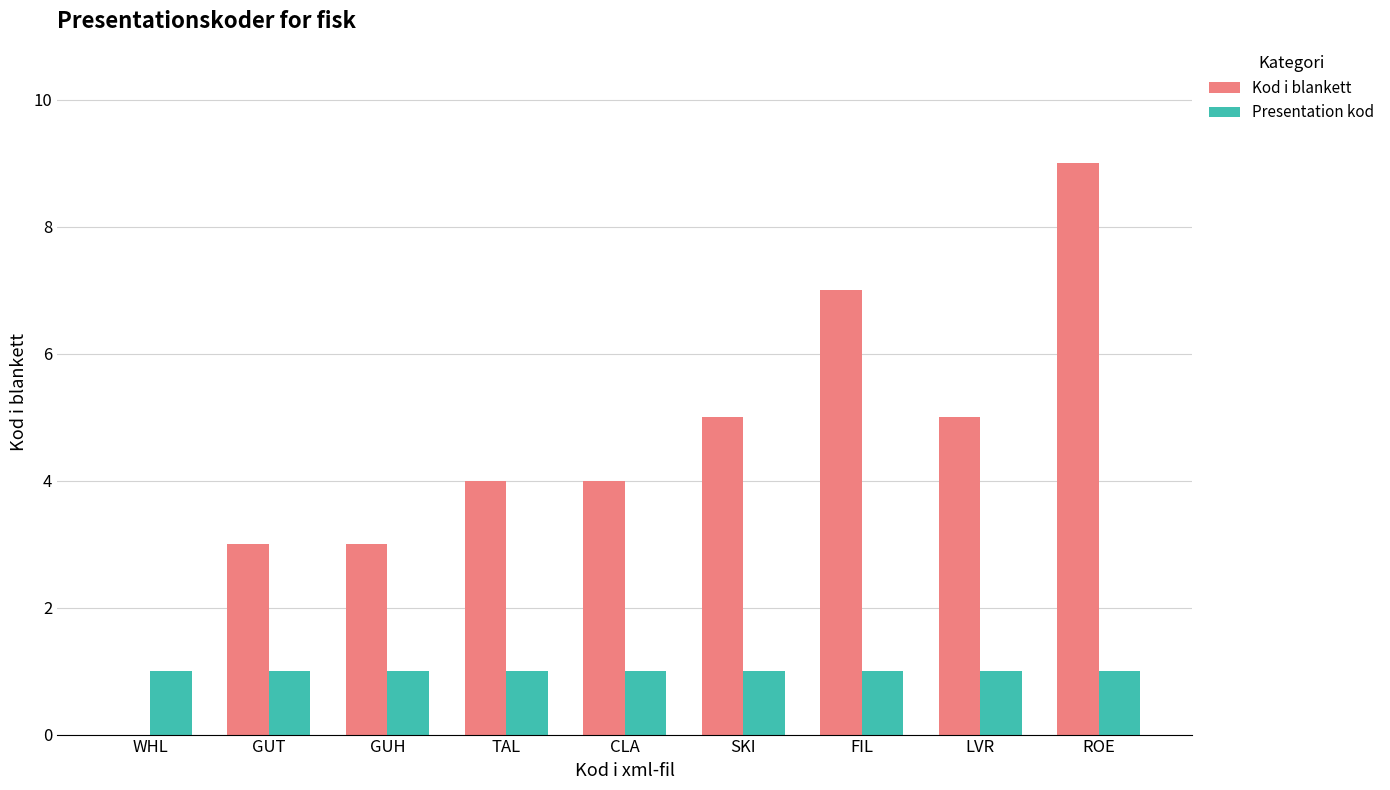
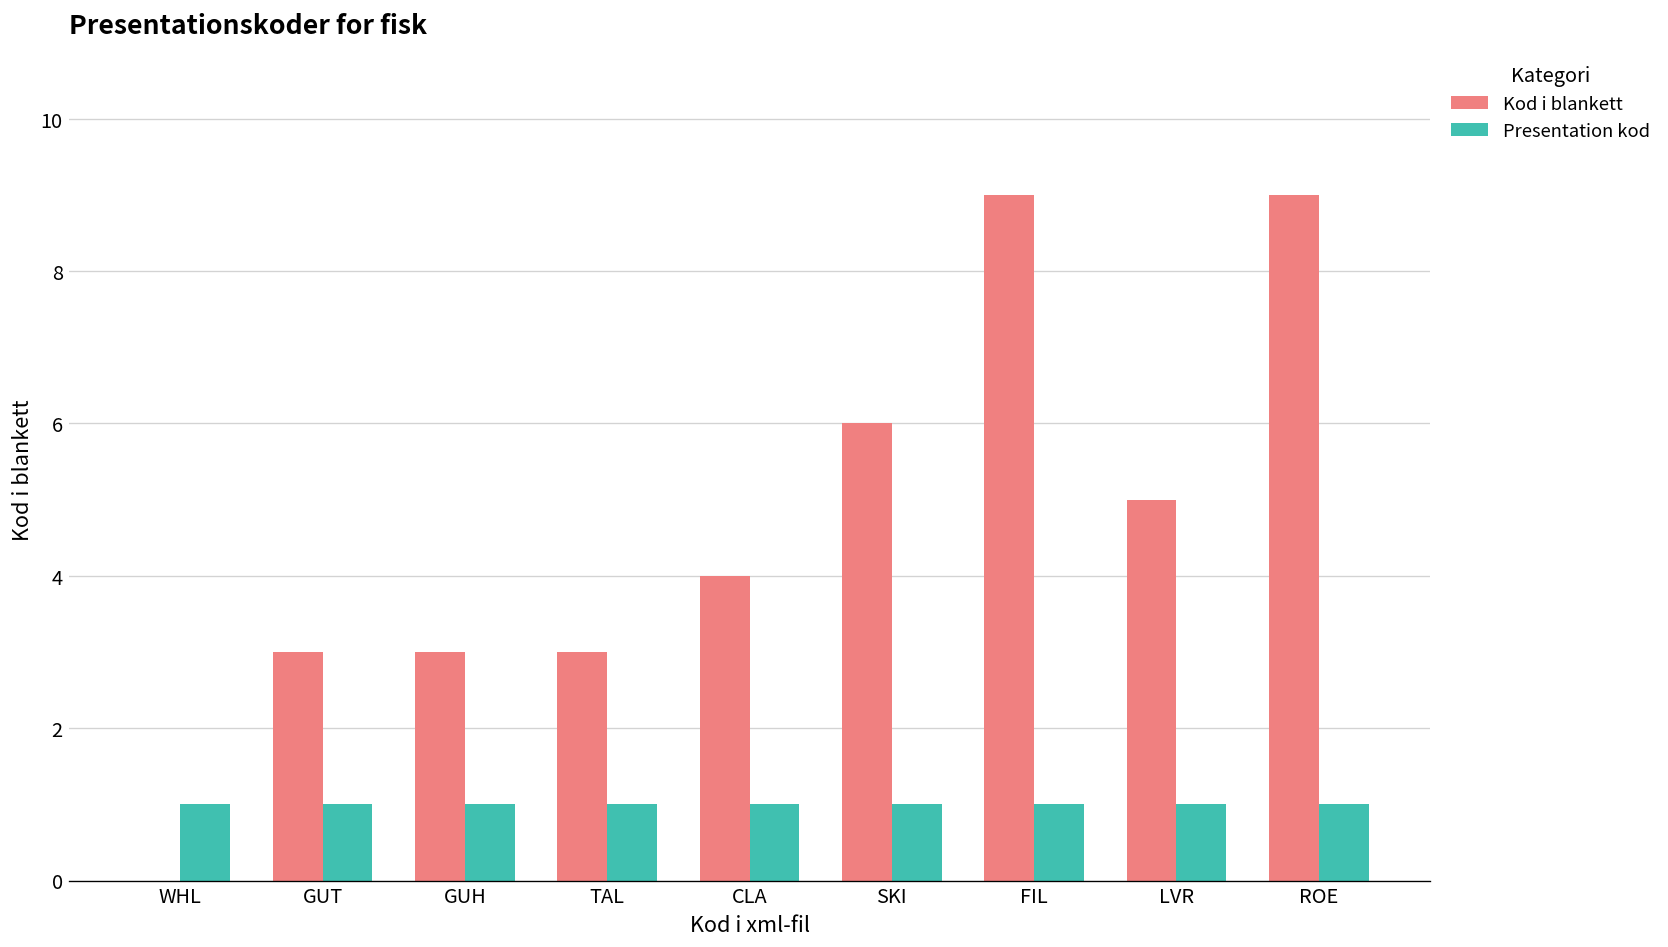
Kod i blankett, TAL: 4 -> 3
Kod i blankett, SKI: 5 -> 6
Kod i blankett, FIL: 7 -> 9
